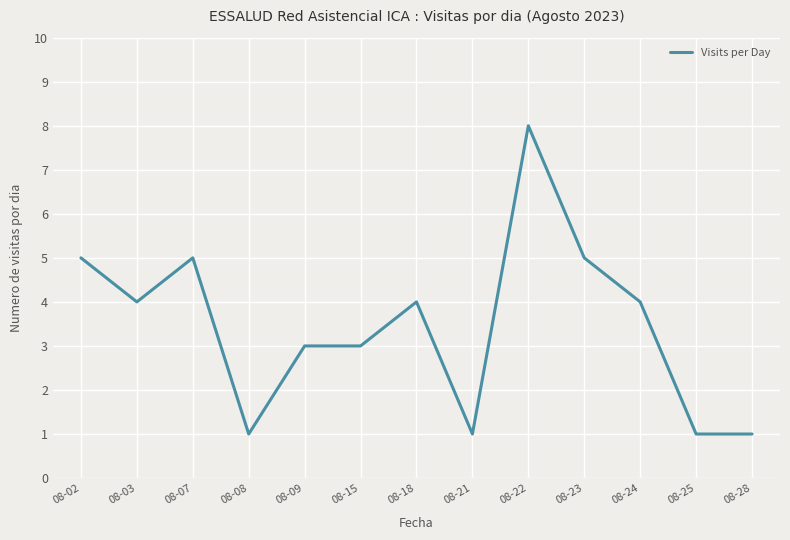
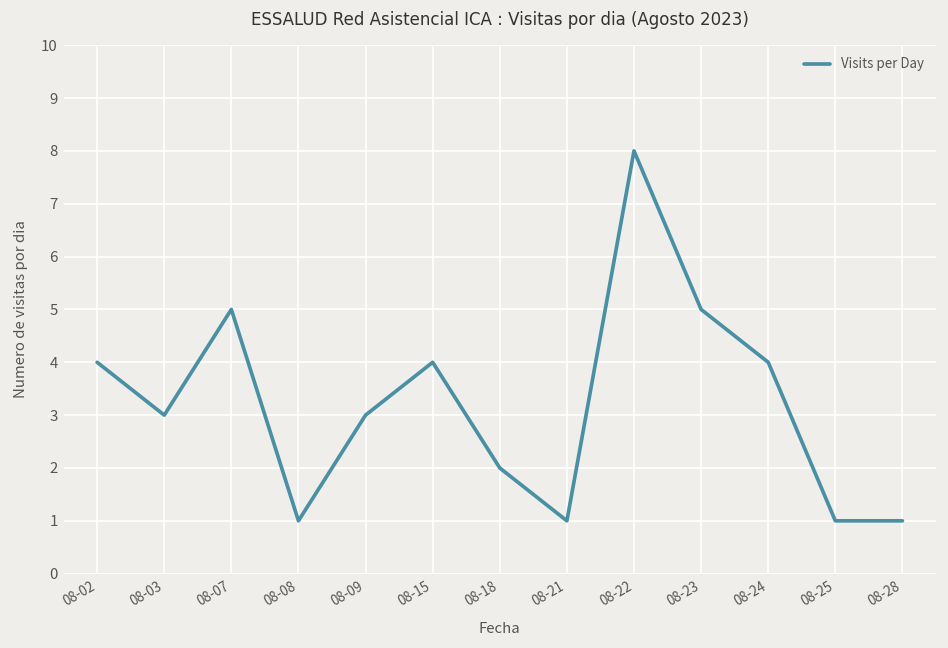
08-02: 5 -> 4
08-03: 4 -> 3
08-15: 3 -> 4
08-18: 4 -> 2
